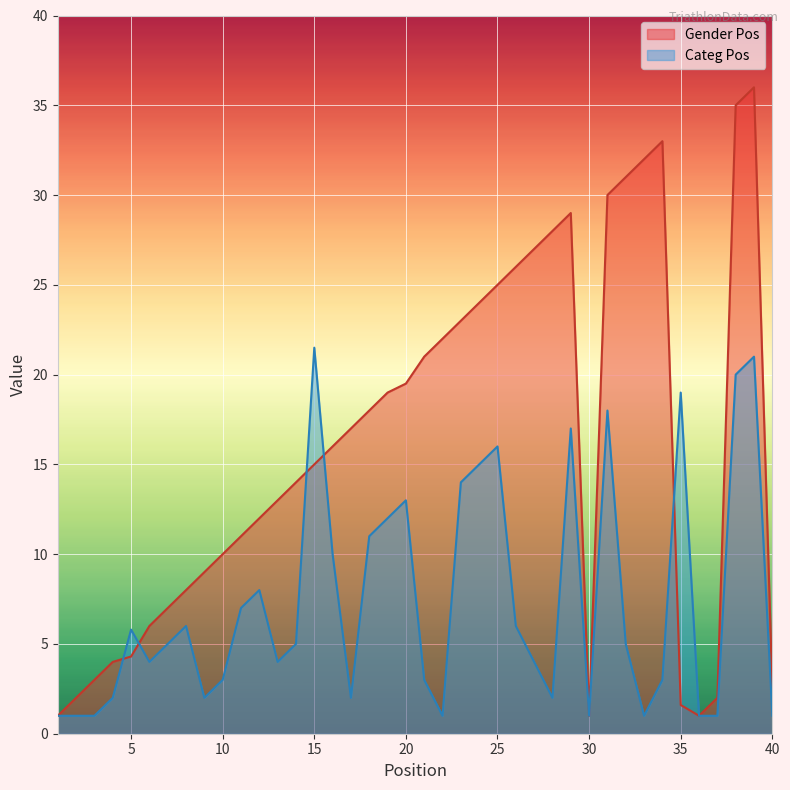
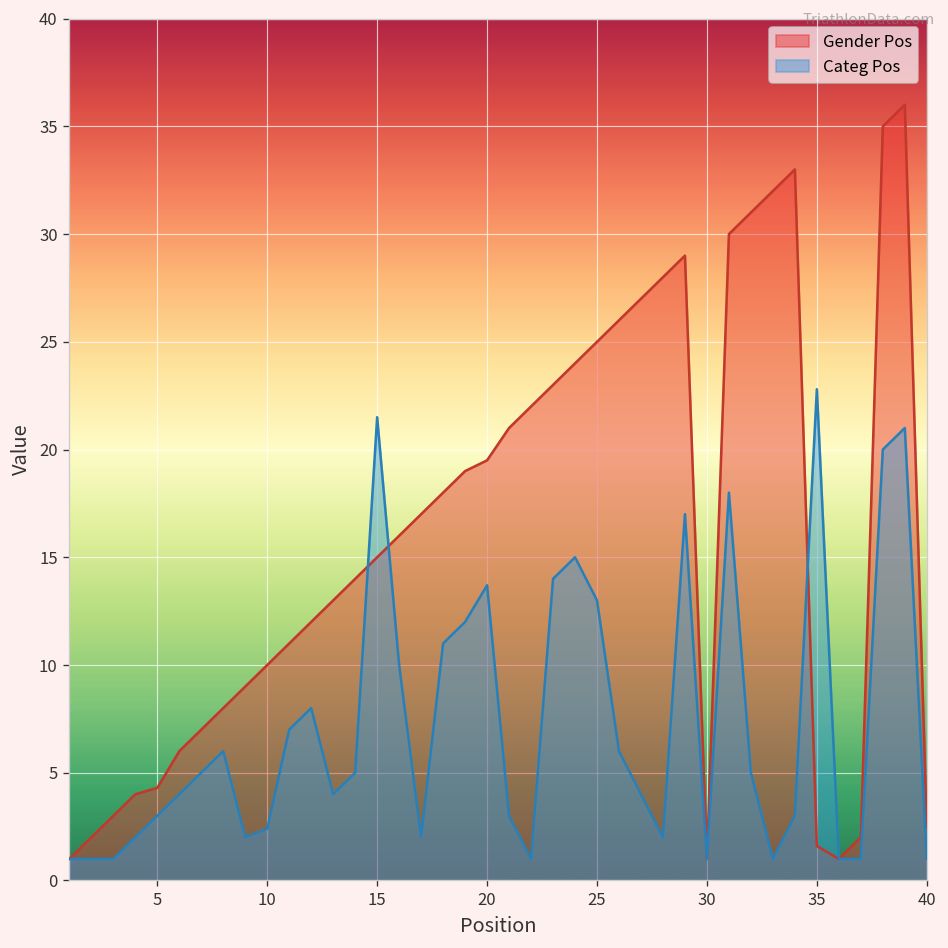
Categ Pos, 5: 5.8 -> 3.0
Categ Pos, 10: 3.0 -> 2.4
Categ Pos, 20: 13.0 -> 13.7
Categ Pos, 25: 16 -> 13
Categ Pos, 35: 19.0 -> 22.8
